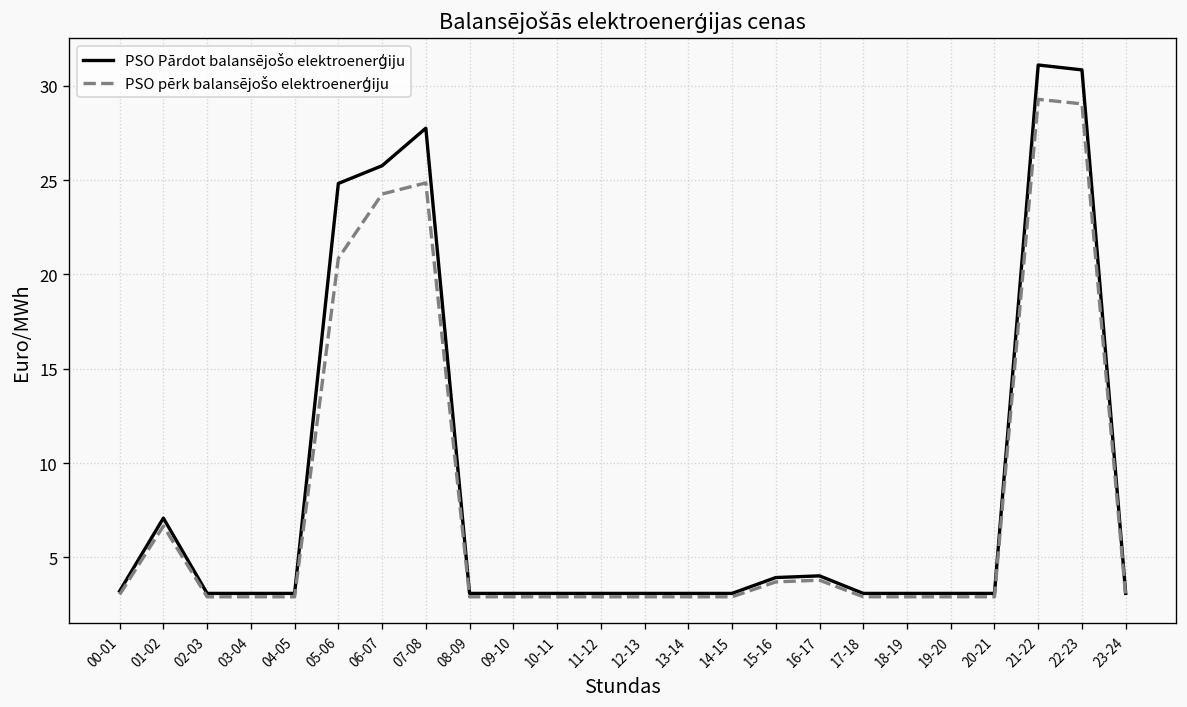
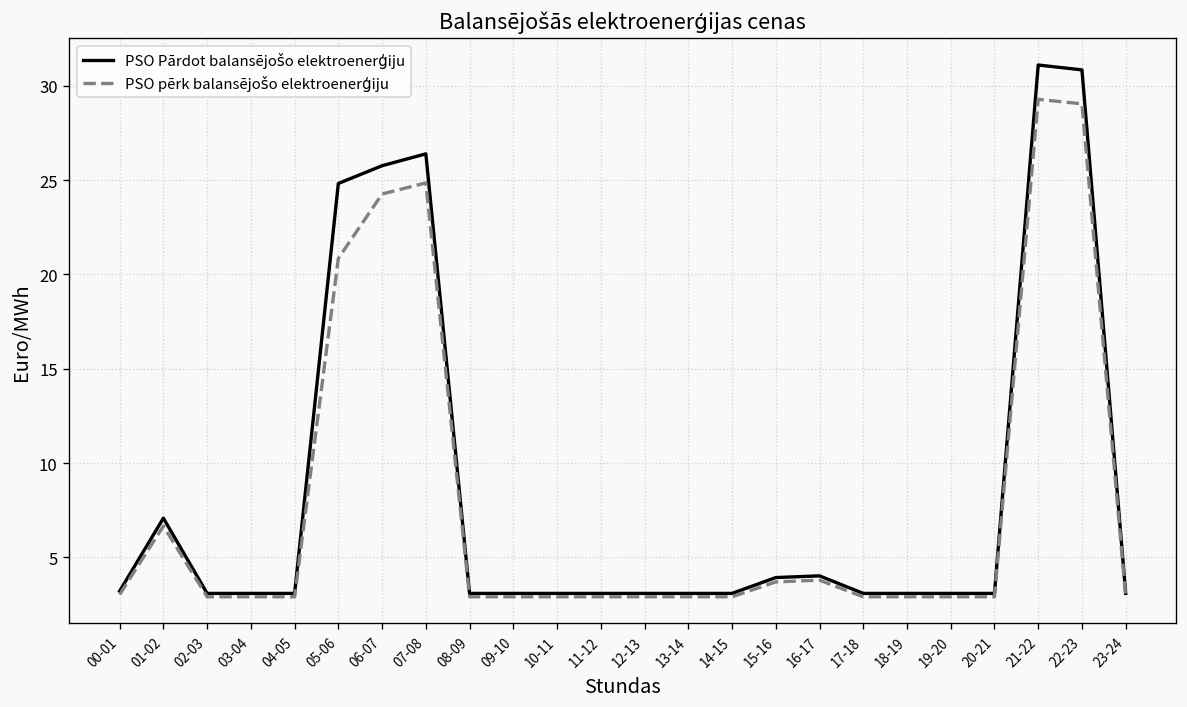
PSO Pārdot balansējošo elektroenerģiju, 07-08: 27.8 -> 26.4
